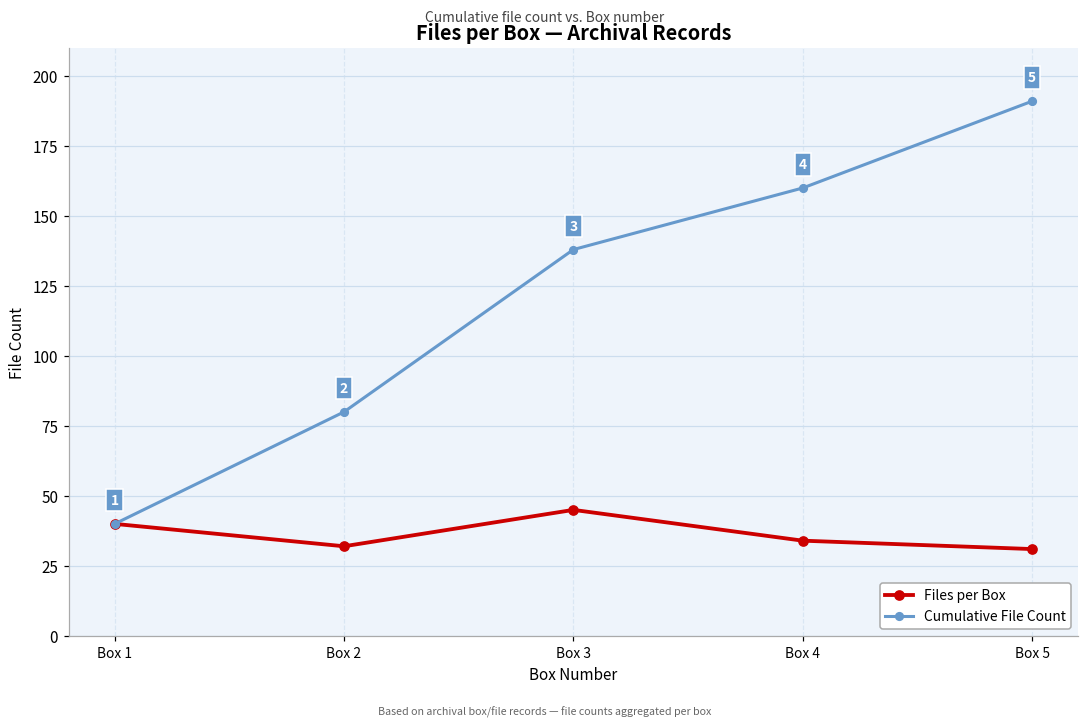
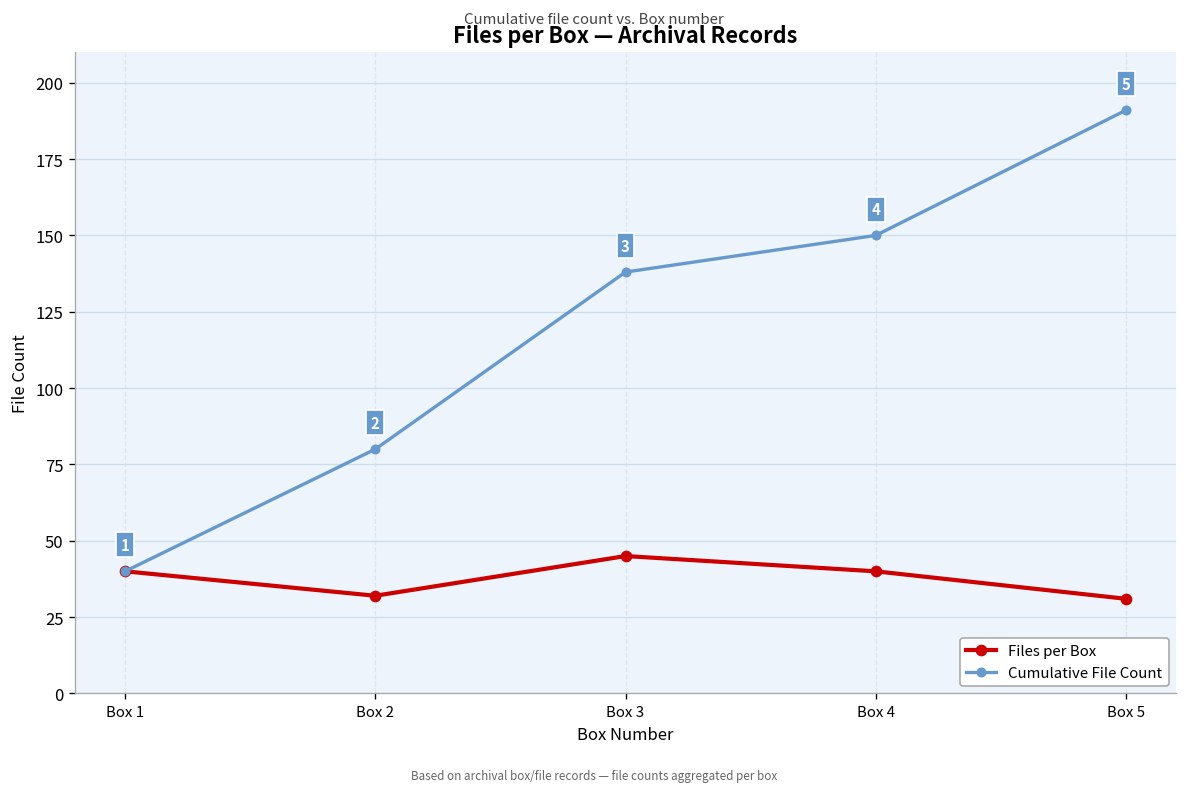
Files per Box, Box 4: 34 -> 40
Cumulative File Count, Box 4: 160 -> 150
